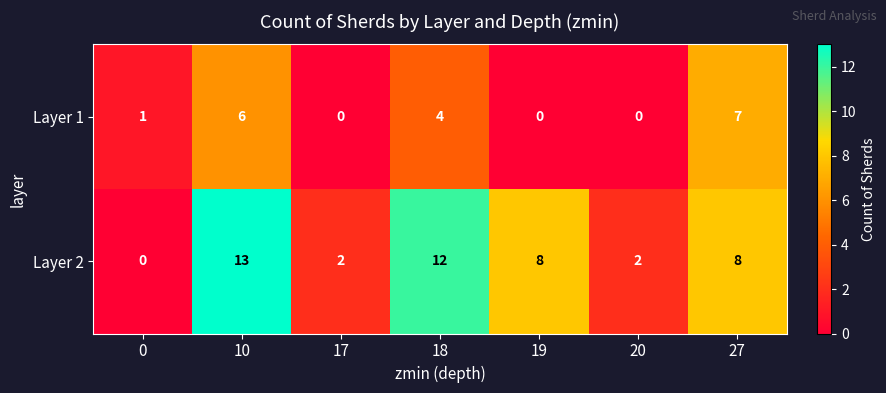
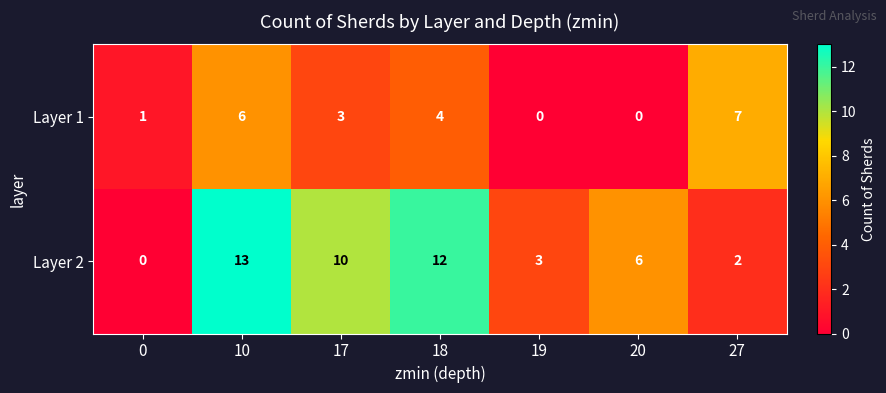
Layer 1, 17: 0 -> 3
Layer 2, 17: 2 -> 10
Layer 2, 19: 8 -> 3
Layer 2, 20: 2 -> 6
Layer 2, 27: 8 -> 2
